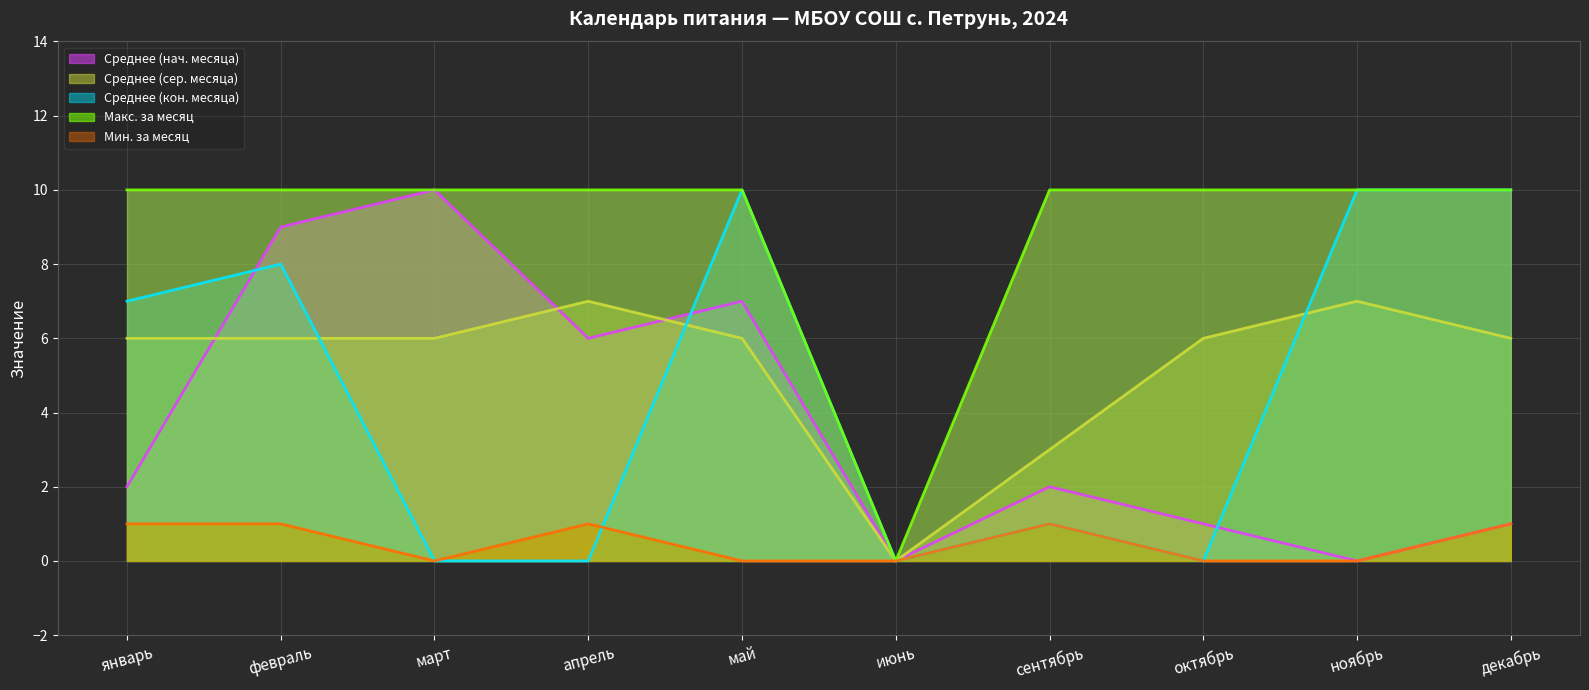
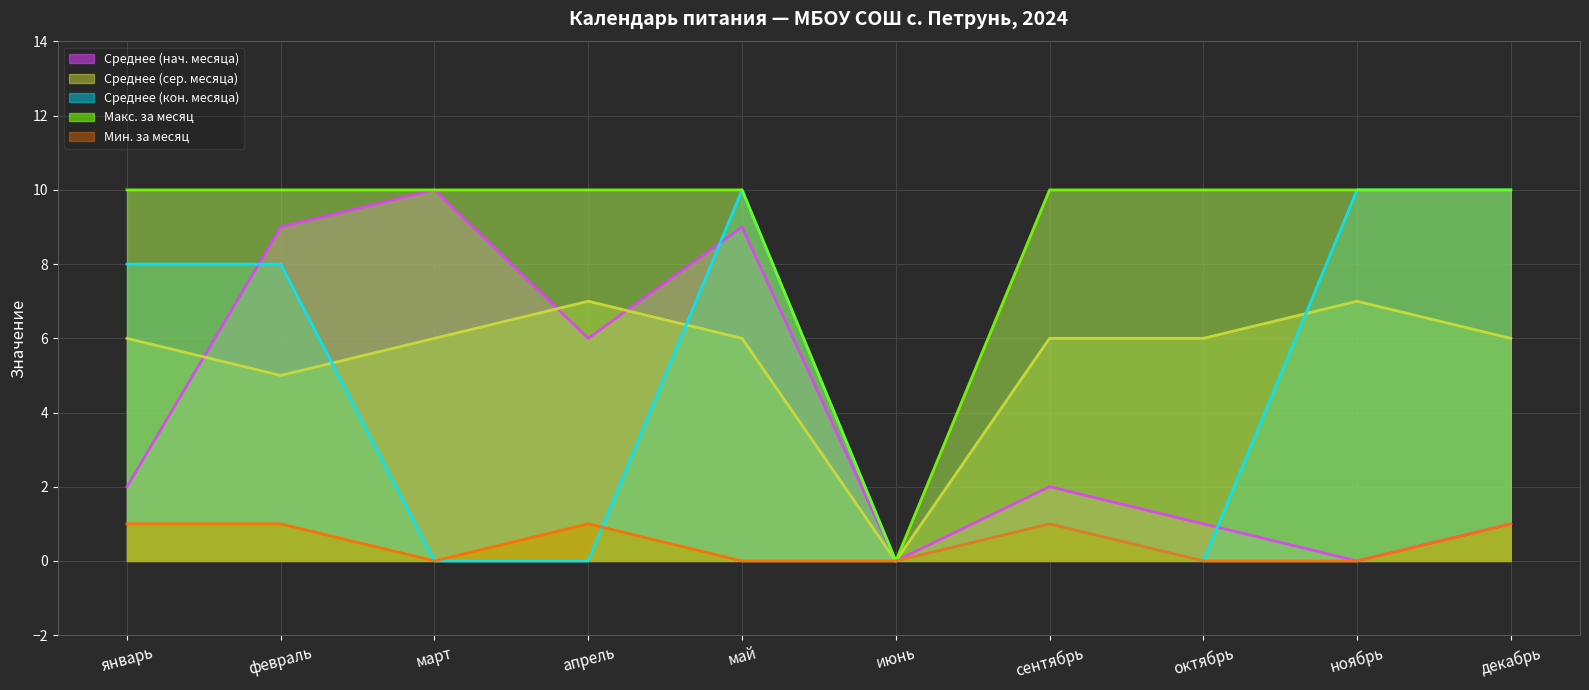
Среднее (кон. месяца), январь: 7 -> 8
Среднее (сер. месяца), февраль: 6 -> 5
Среднее (нач. месяца), май: 7 -> 9
Среднее (сер. месяца), сентябрь: 3 -> 6
